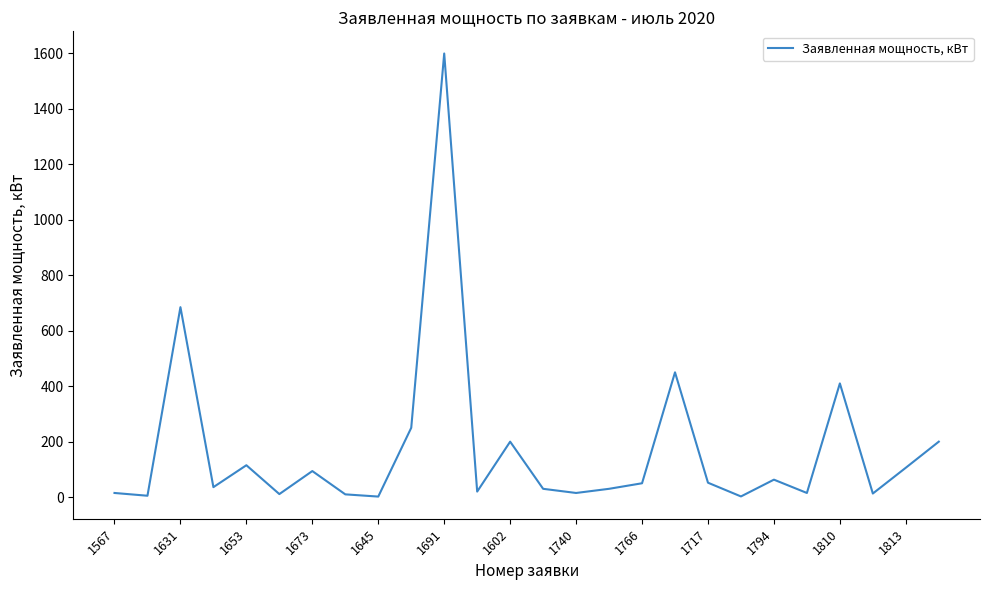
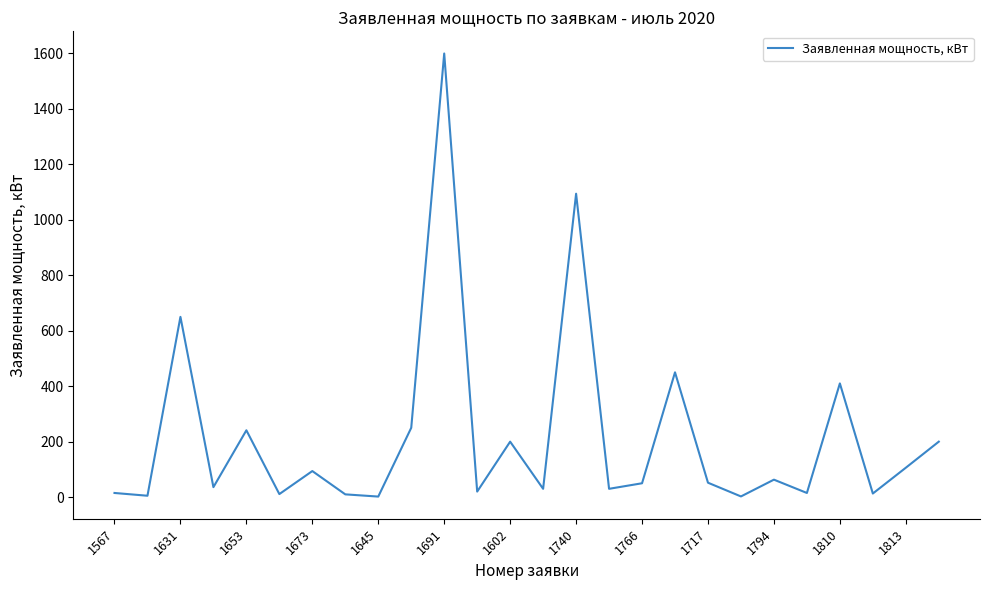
1631: 690 -> 650
1653: 120 -> 240
1740: 20 -> 1090
